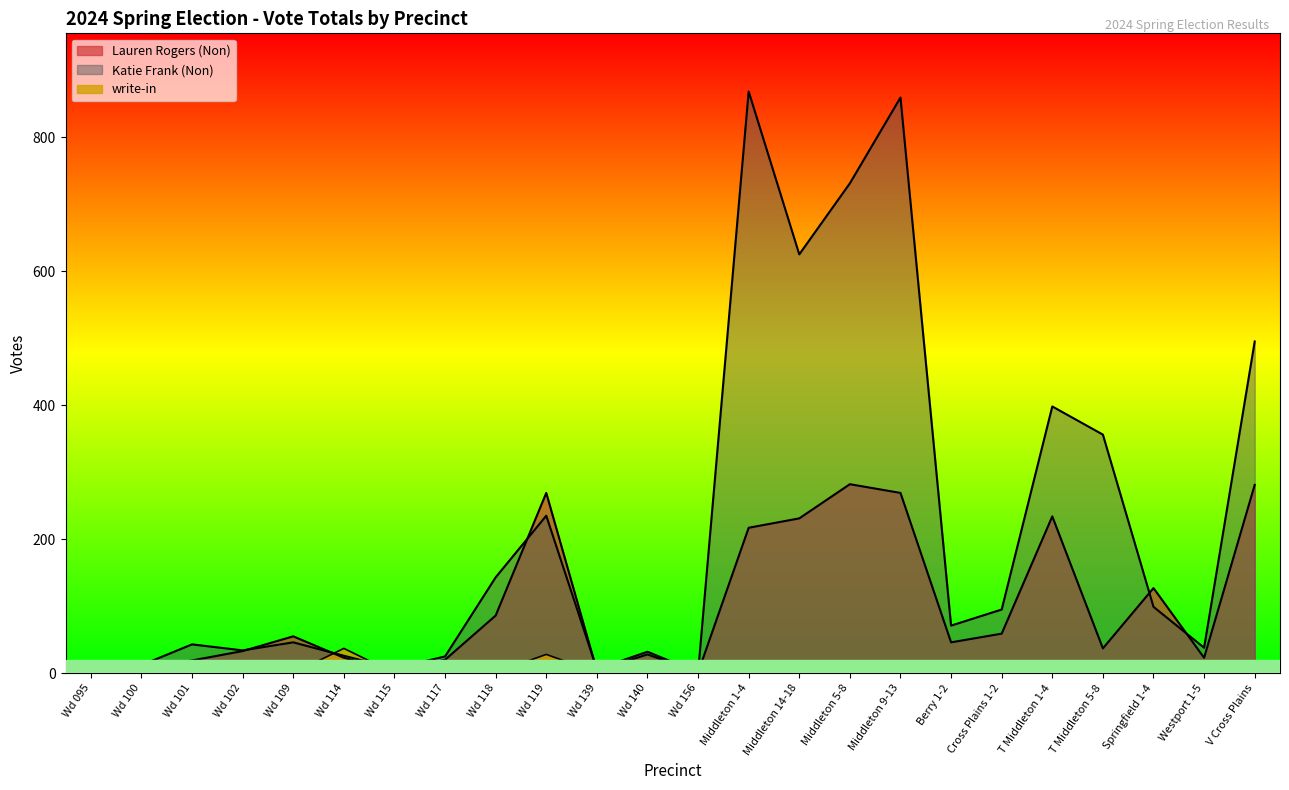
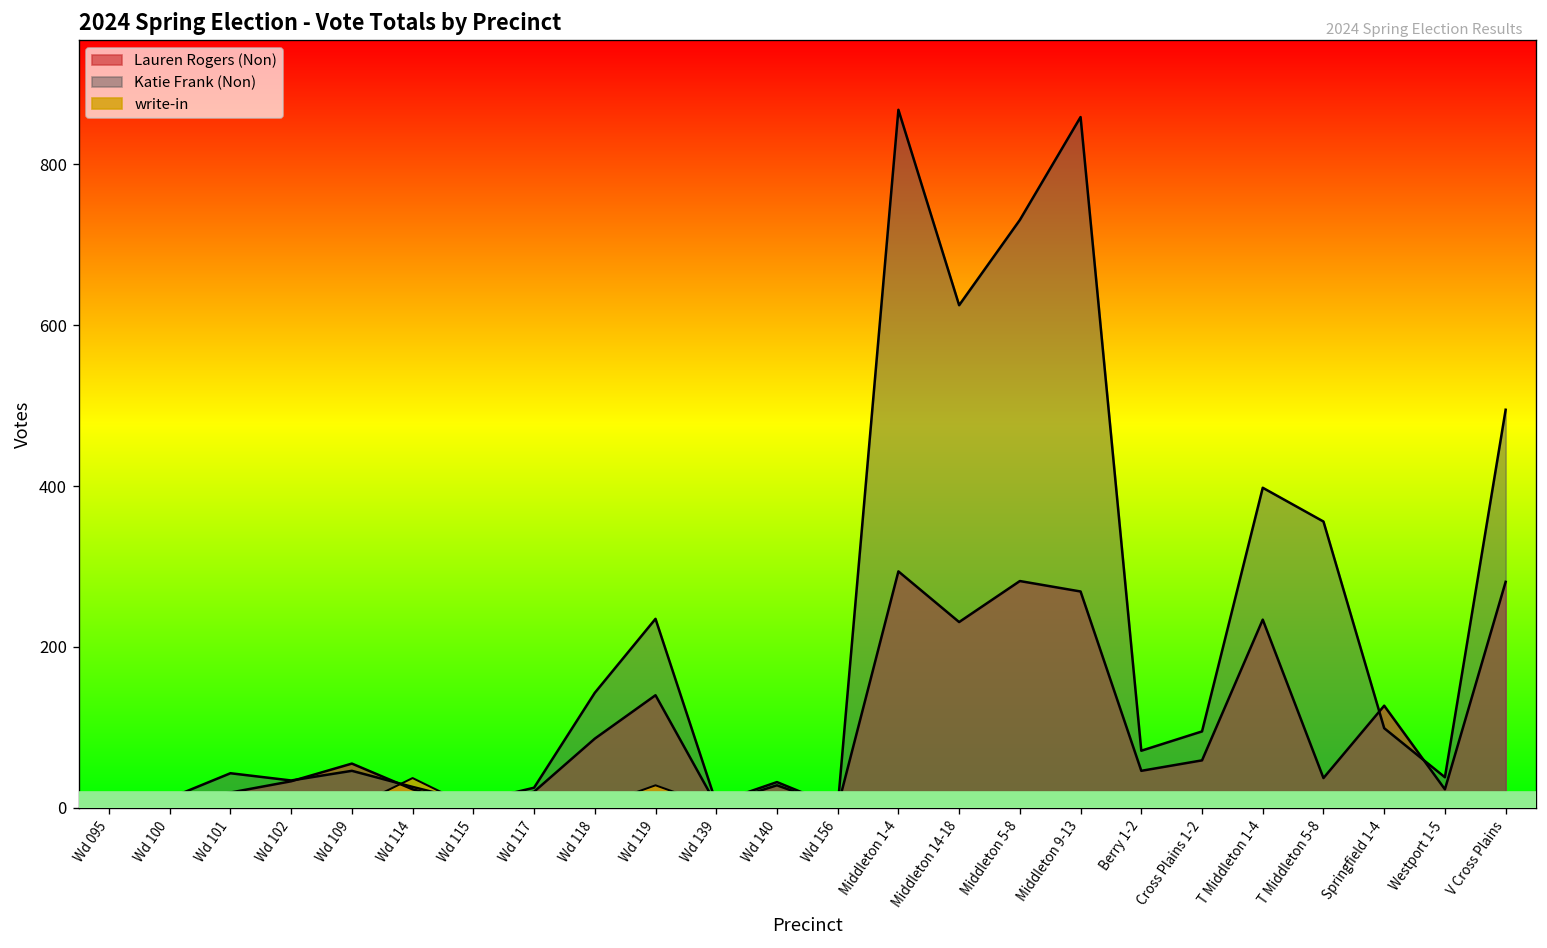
Lauren Rogers (Non), Wd 119: 270 -> 140
Lauren Rogers (Non), Middleton 1-4: 220 -> 290
